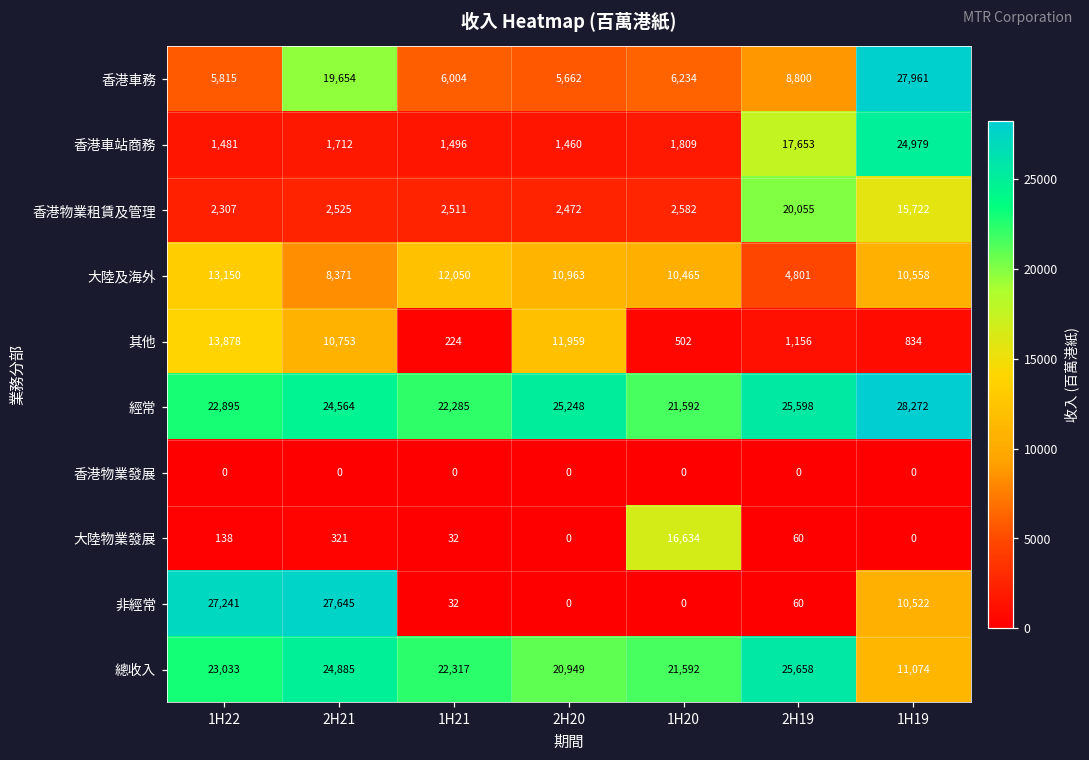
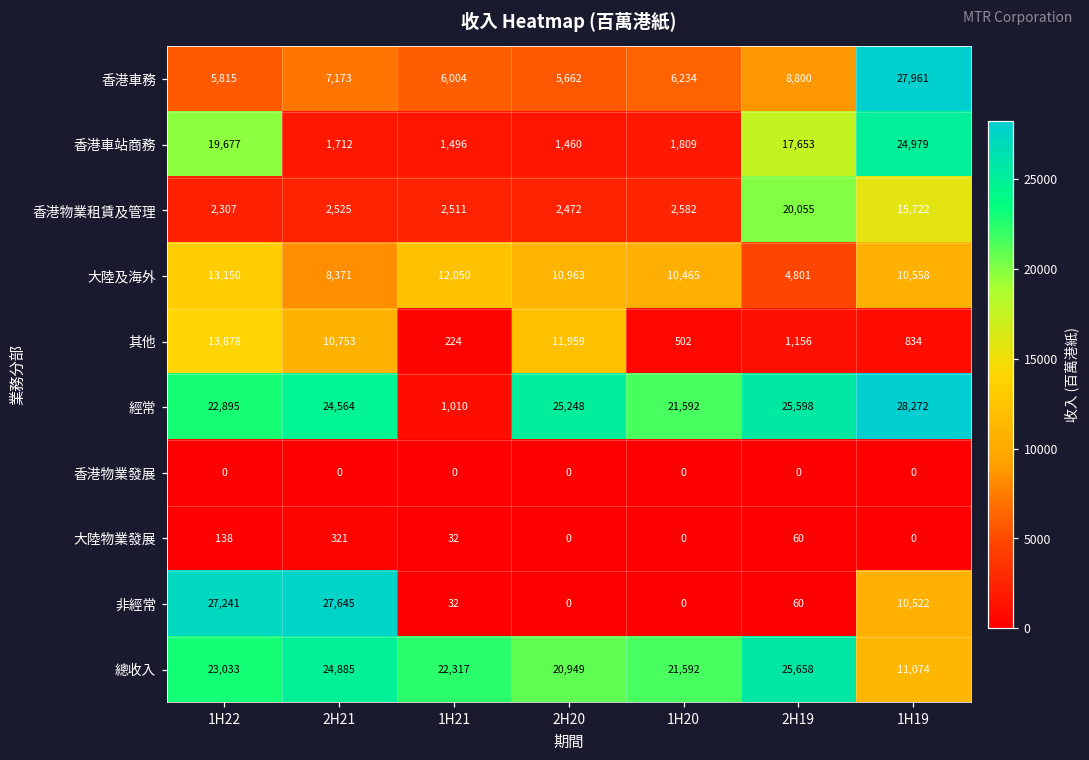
香港車務, 2H21: 19,654 -> 7,173
香港車站商務, 1H22: 1,481 -> 19,677
經常, 1H21: 22,285 -> 1,010
大陸物業發展, 1H20: 16,634 -> 0
